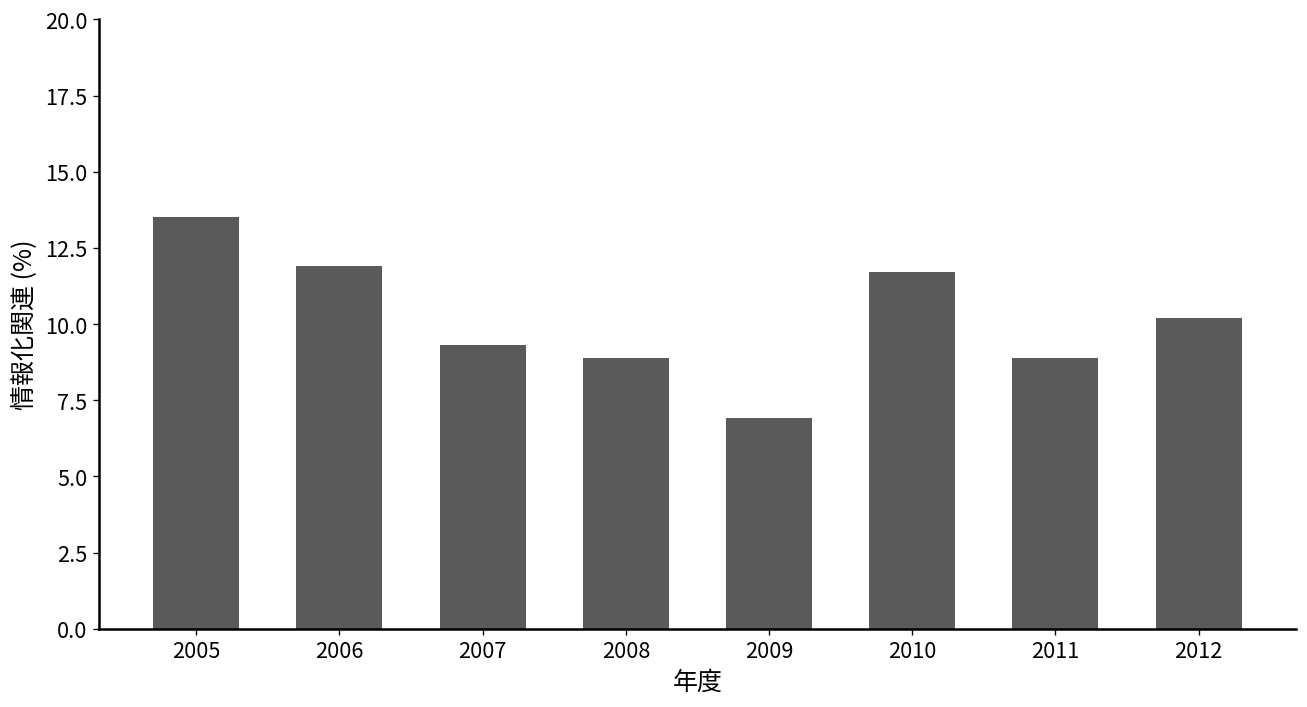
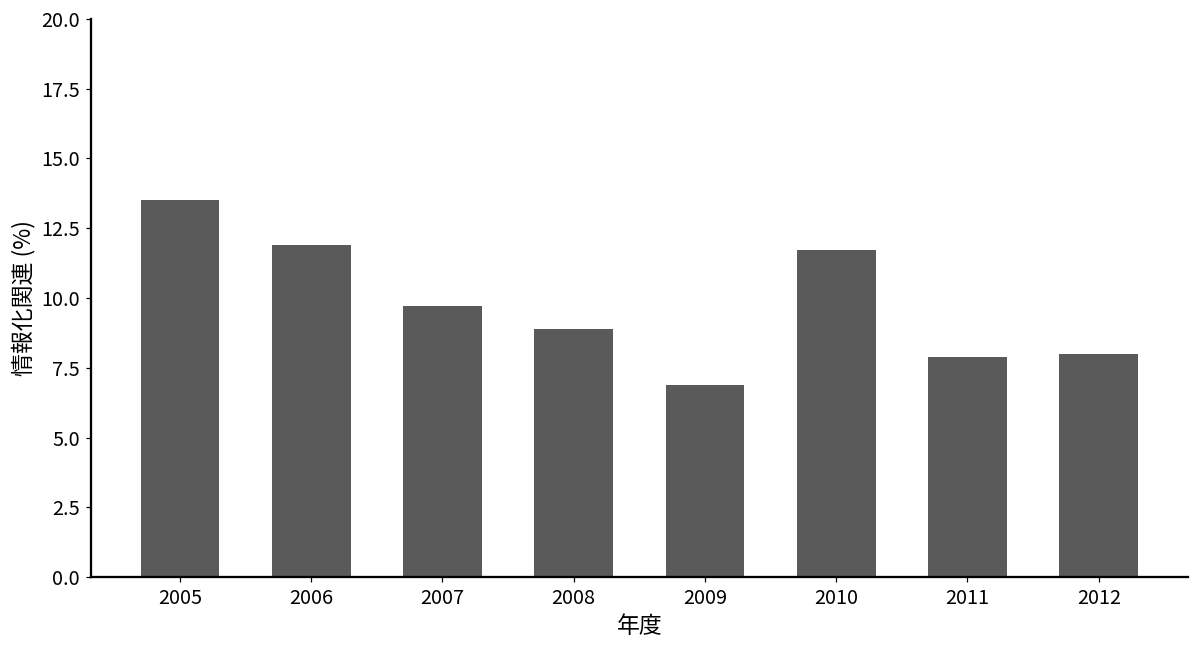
2007: 9.3 -> 9.7
2011: 8.9 -> 7.9
2012: 10.2 -> 8.0
